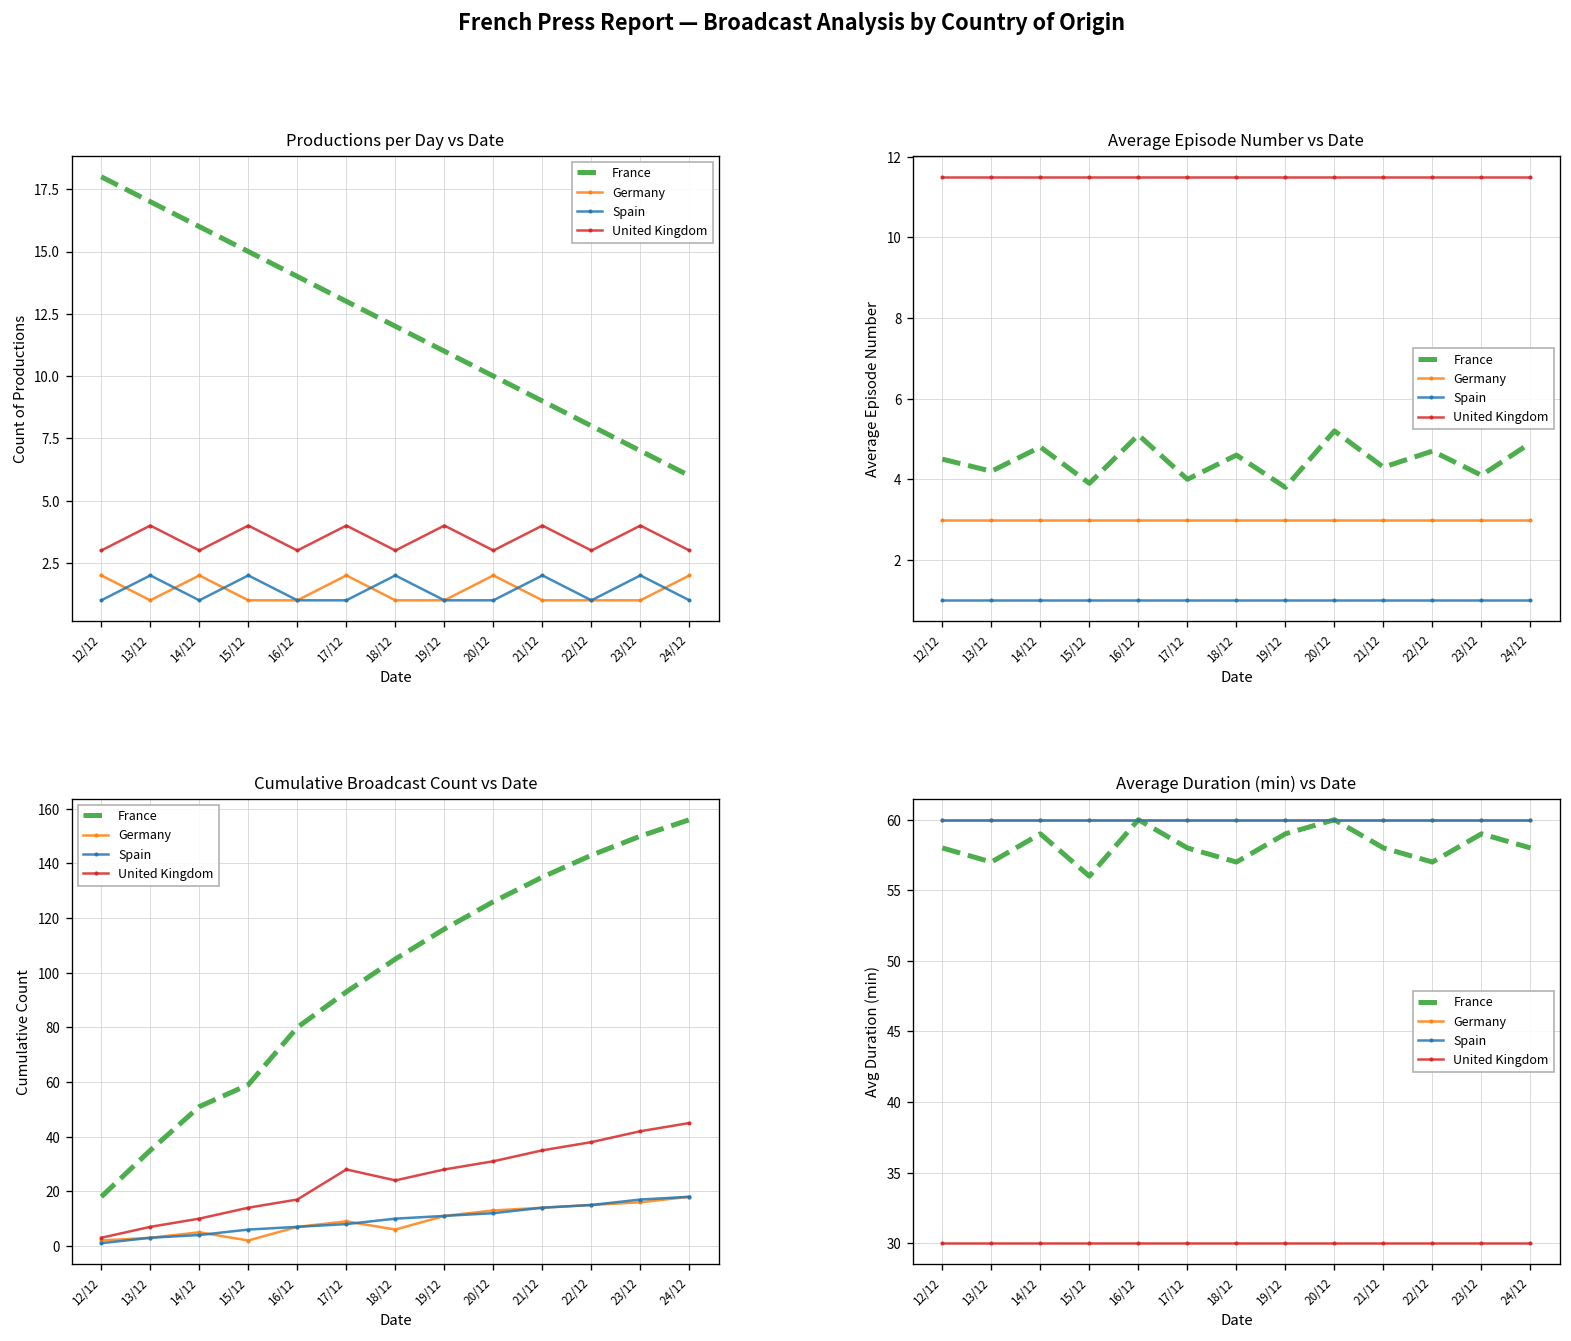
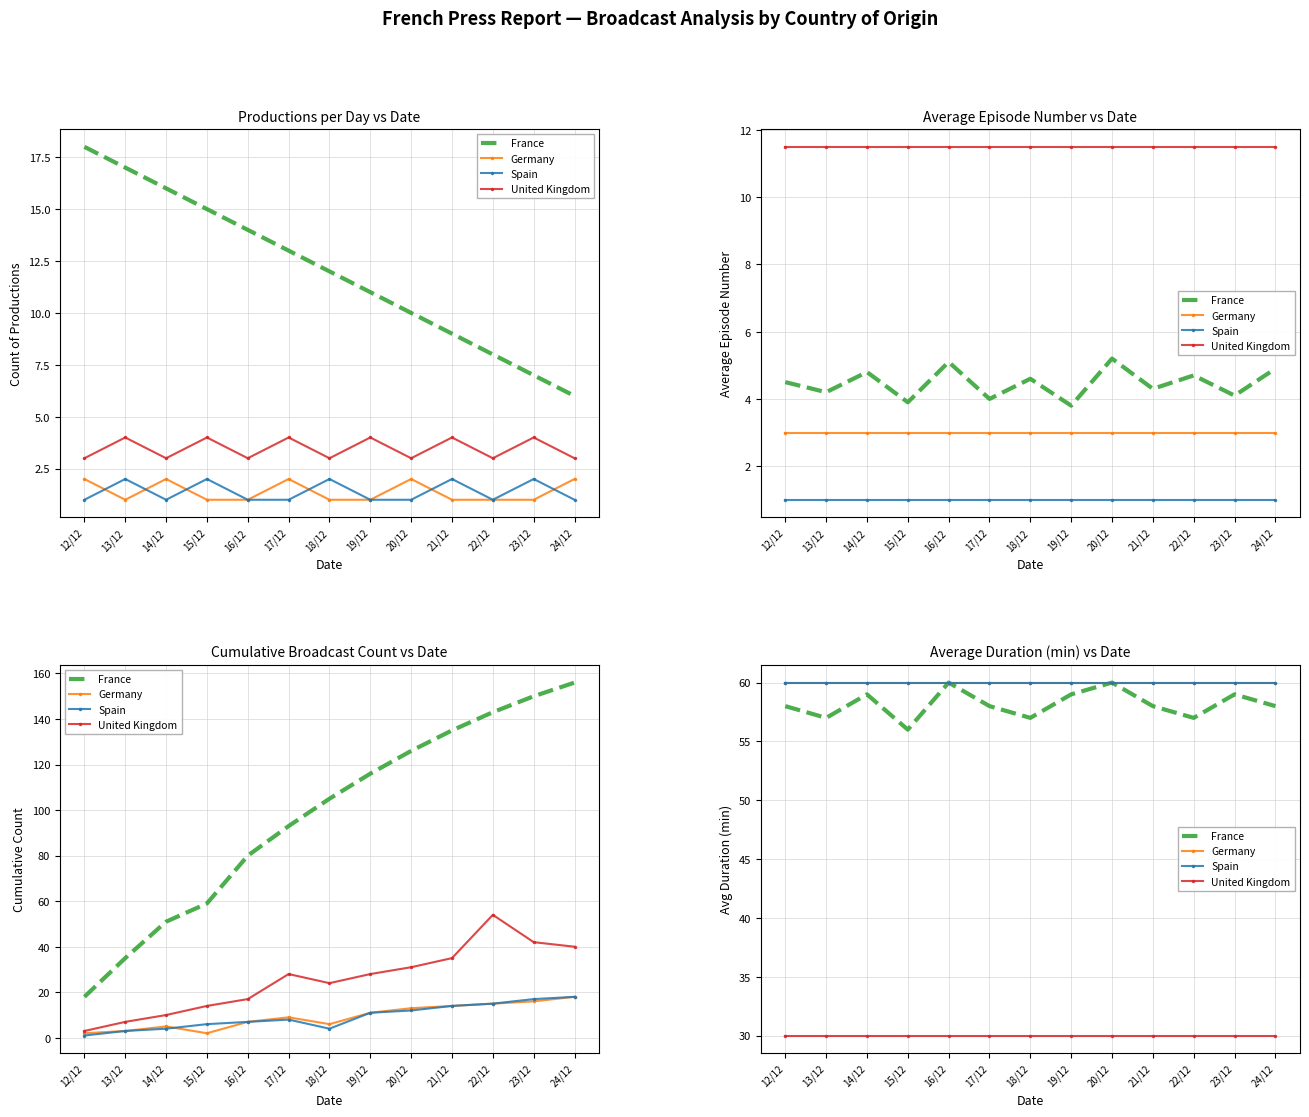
Cumulative Broadcast Count vs Date, Spain, 18/12: 10 -> 4
Cumulative Broadcast Count vs Date, United Kingdom, 22/12: 38 -> 54
Cumulative Broadcast Count vs Date, United Kingdom, 24/12: 45 -> 40
